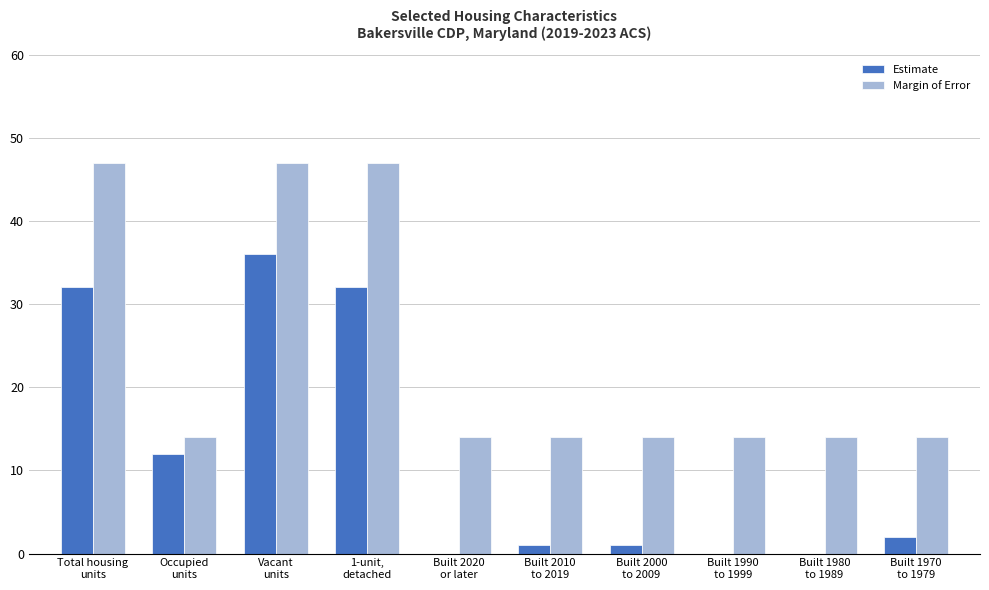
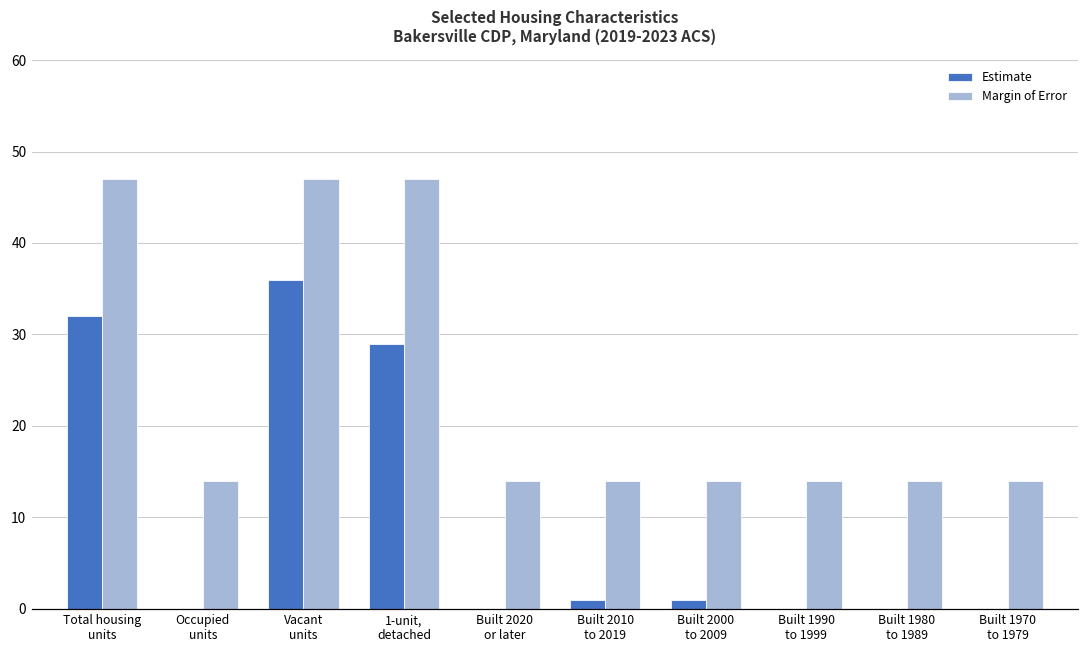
Estimate, Occupied units: 12 -> 0
Estimate, 1-unit, detached: 32 -> 29
Estimate, Built 1970 to 1979: 2 -> 0
